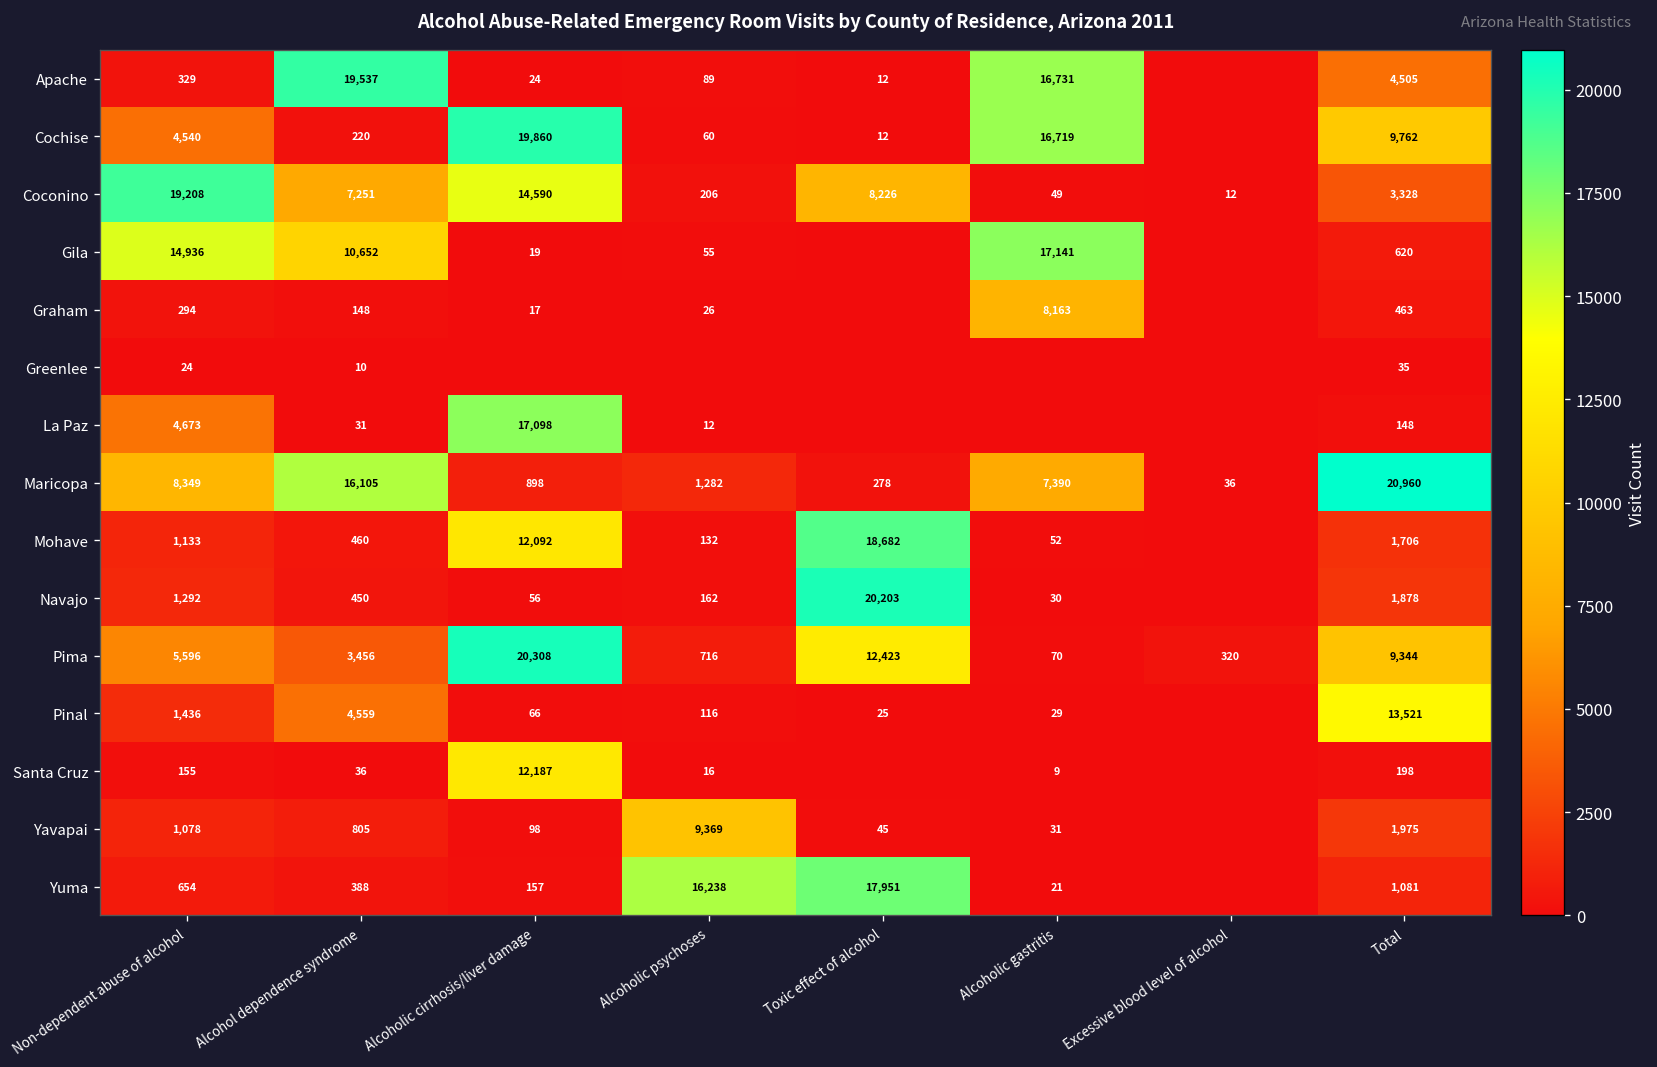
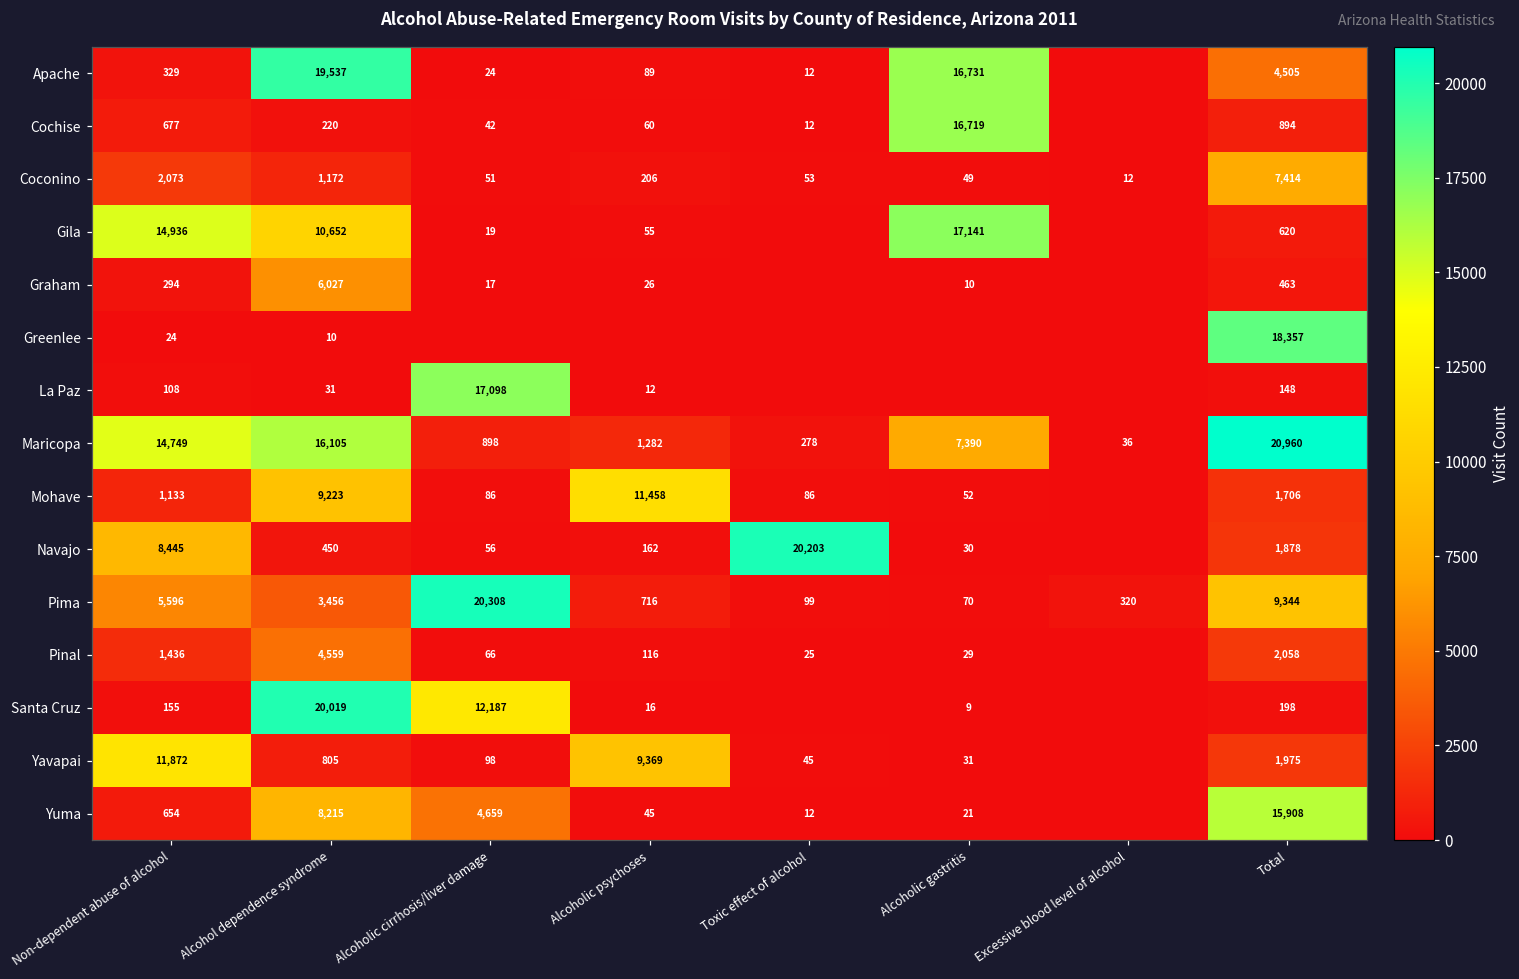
Cochise, Non-dependent abuse of alcohol: 4,540 -> 677
Cochise, Alcoholic cirrhosis/liver damage: 19,860 -> 42
Cochise, Total: 9,762 -> 894
Coconino, Non-dependent abuse of alcohol: 19,208 -> 2,073
Coconino, Alcohol dependence syndrome: 7,251 -> 1,172
Coconino, Alcoholic cirrhosis/liver damage: 14,590 -> 51
Coconino, Toxic effect of alcohol: 8,226 -> 53
Coconino, Total: 3,328 -> 7,414
Graham, Alcohol dependence syndrome: 148 -> 6,027
Graham, Alcoholic gastritis: 8,163 -> 10
Greenlee, Total: 35 -> 18,357
La Paz, Non-dependent abuse of alcohol: 4,673 -> 108
Maricopa, Non-dependent abuse of alcohol: 8,349 -> 14,749
Mohave, Alcohol dependence syndrome: 460 -> 9,223
Mohave, Alcoholic cirrhosis/liver damage: 12,092 -> 86
Mohave, Alcoholic psychoses: 132 -> 11,458
Mohave, Toxic effect of alcohol: 18,682 -> 86
Navajo, Non-dependent abuse of alcohol: 1,292 -> 8,445
Pima, Toxic effect of alcohol: 12,423 -> 99
Pinal, Total: 13,521 -> 2,058
Santa Cruz, Alcohol dependence syndrome: 36 -> 20,019
Yavapai, Non-dependent abuse of alcohol: 1,078 -> 11,872
Yuma, Alcohol dependence syndrome: 388 -> 8,215
Yuma, Alcoholic cirrhosis/liver damage: 157 -> 4,659
Yuma, Alcoholic psychoses: 16,238 -> 45
Yuma, Toxic effect of alcohol: 17,951 -> 12
Yuma, Total: 1,081 -> 15,908
